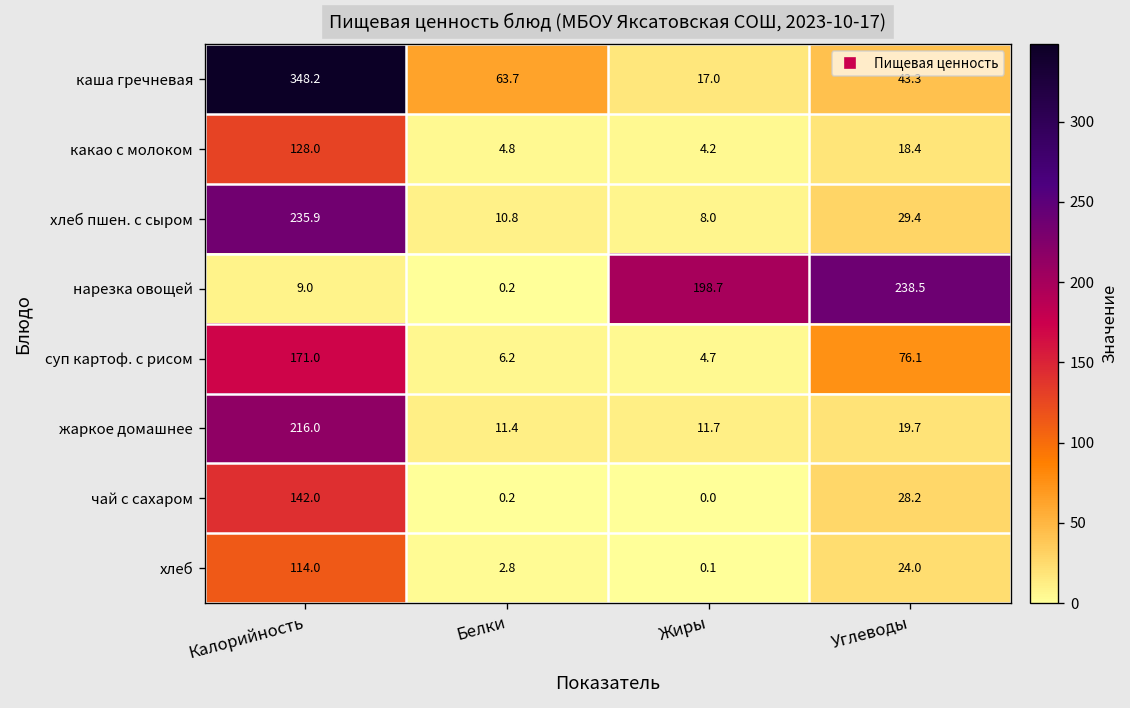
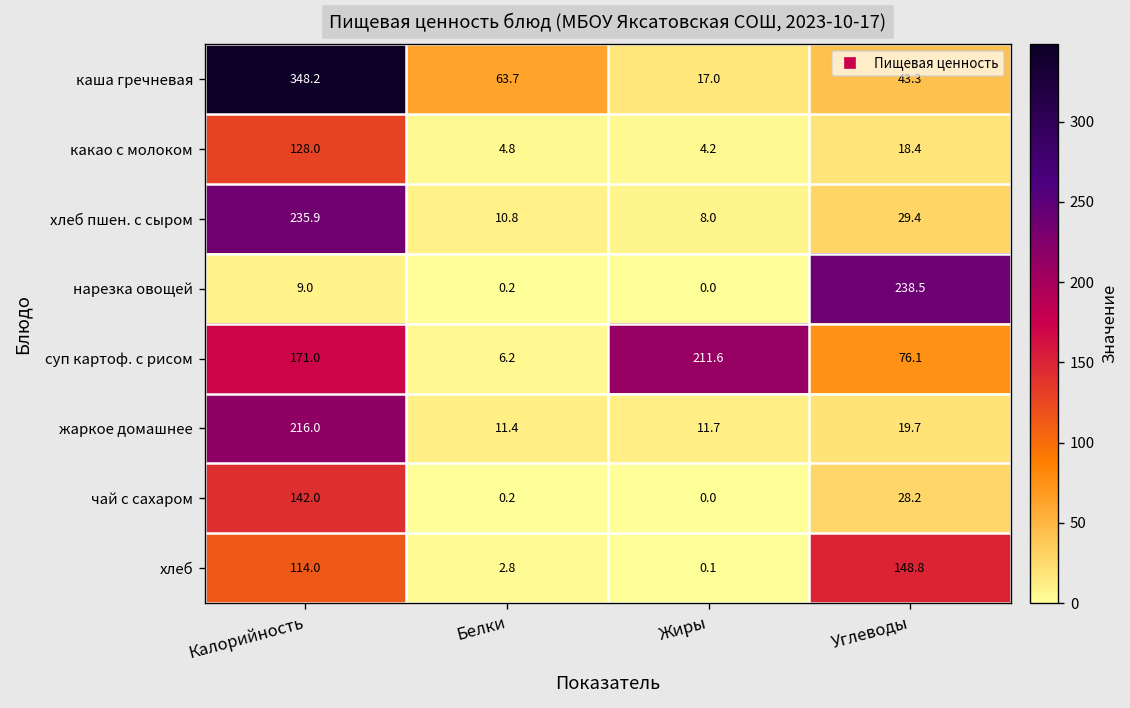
нарезка овощей, Жиры: 198.7 -> 0.0
суп картоф. с рисом, Жиры: 4.7 -> 211.6
хлеб, Углеводы: 24.0 -> 148.8
